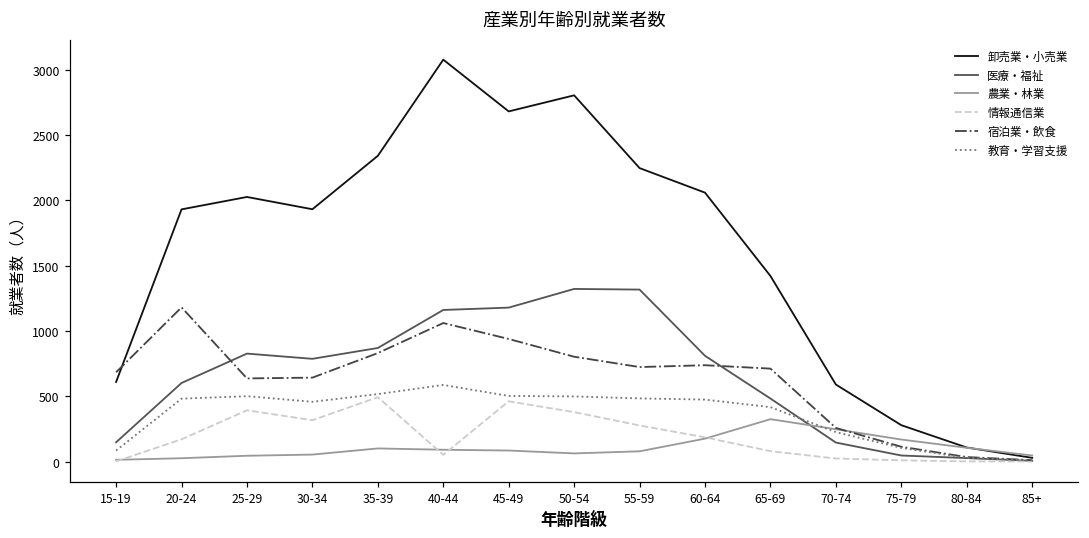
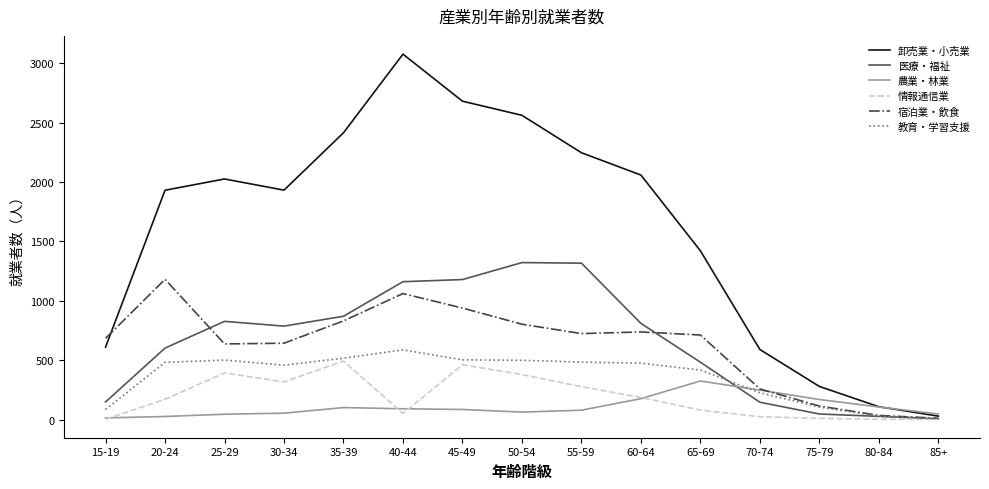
卸売業・小売業, 35-39: 2340 -> 2420
卸売業・小売業, 50-54: 2800 -> 2560
